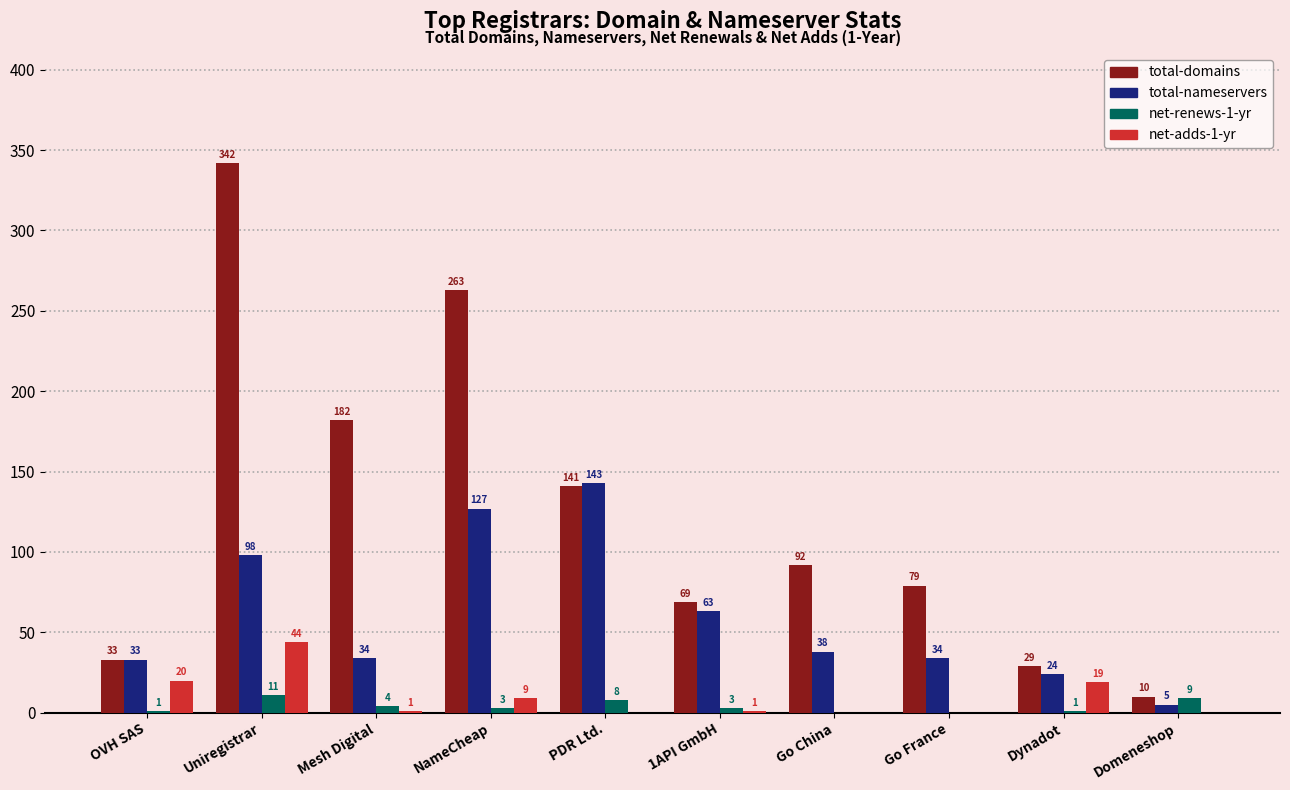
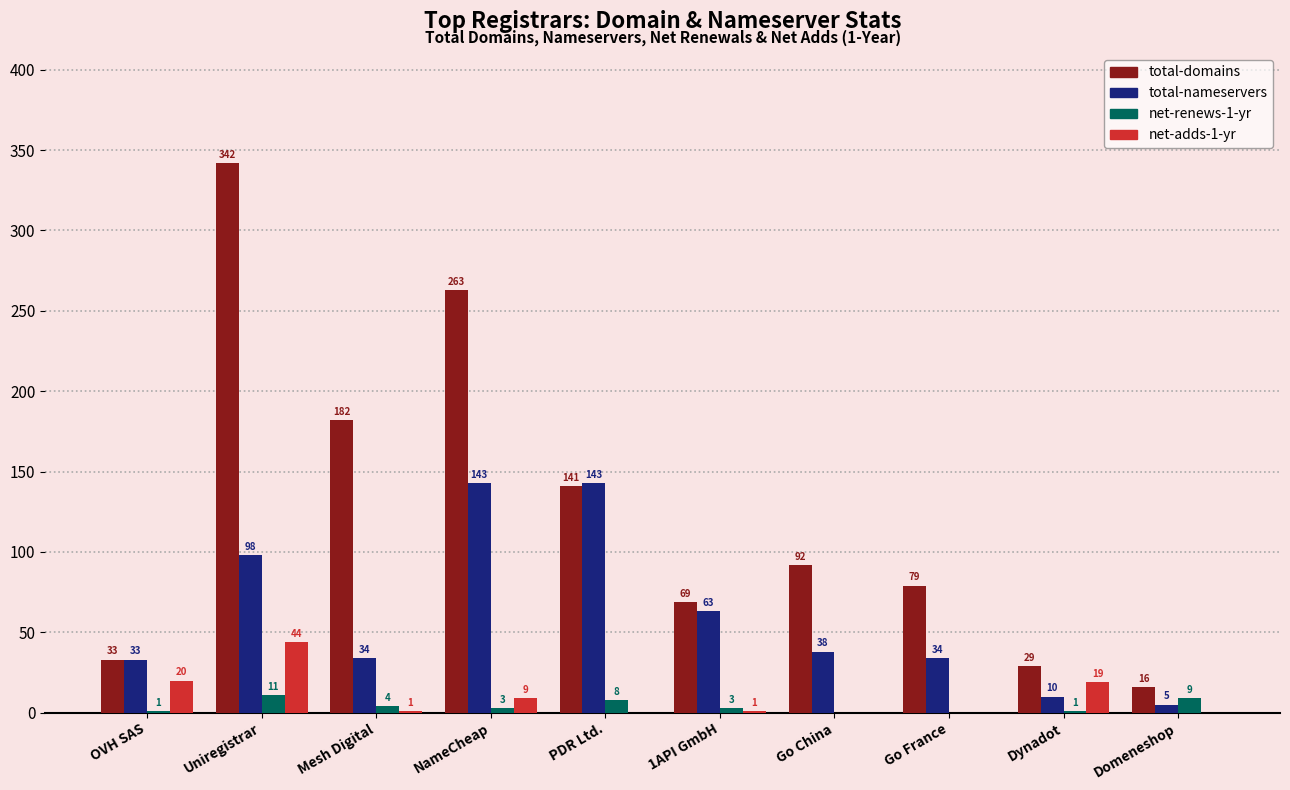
total-nameservers, NameCheap: 127 -> 143
total-nameservers, Dynadot: 24 -> 10
total-domains, Domeneshop: 10 -> 16
